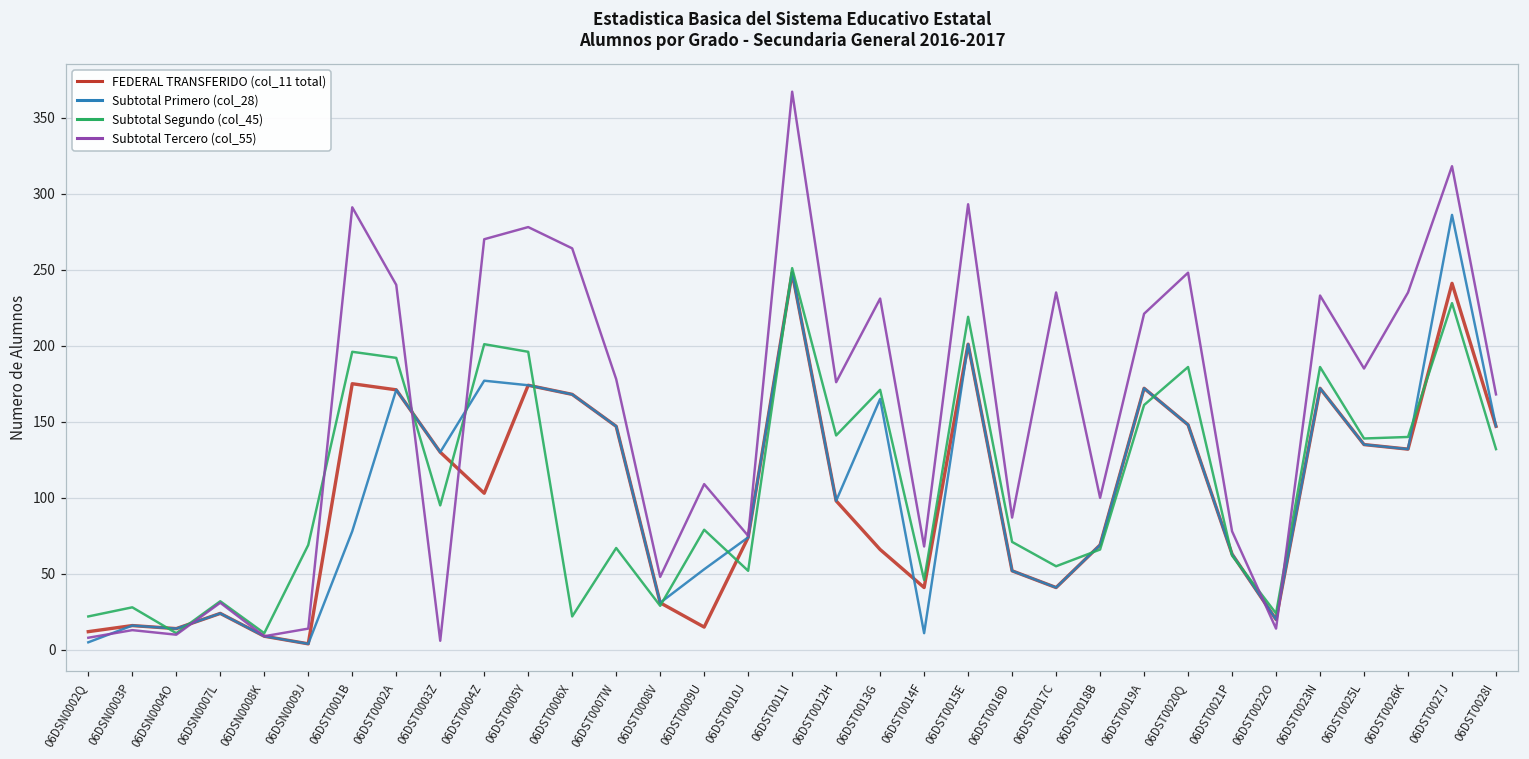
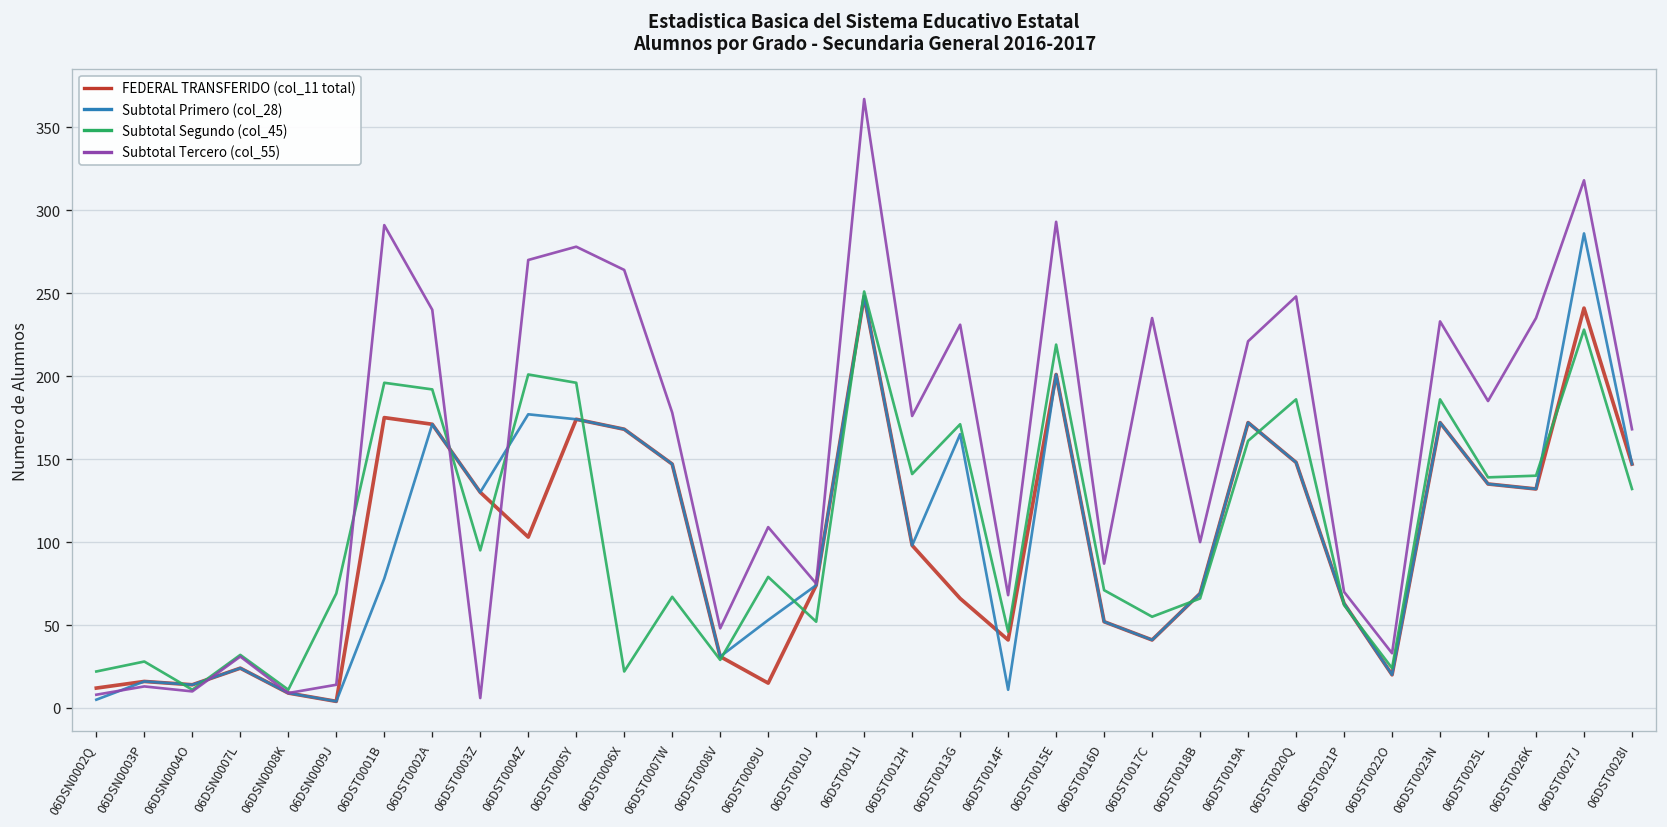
Subtotal Tercero (col_55), 06DST0021P: 78 -> 70
Subtotal Tercero (col_55), 06DST0022O: 14 -> 33
